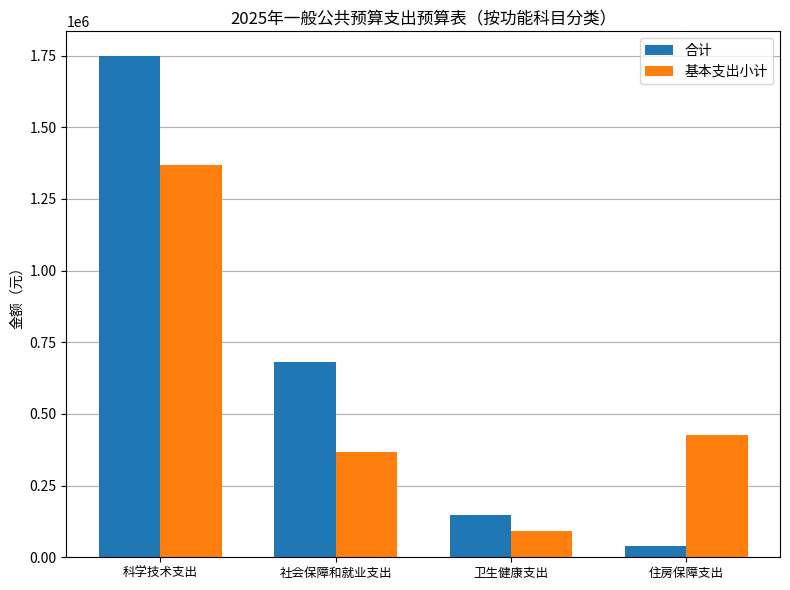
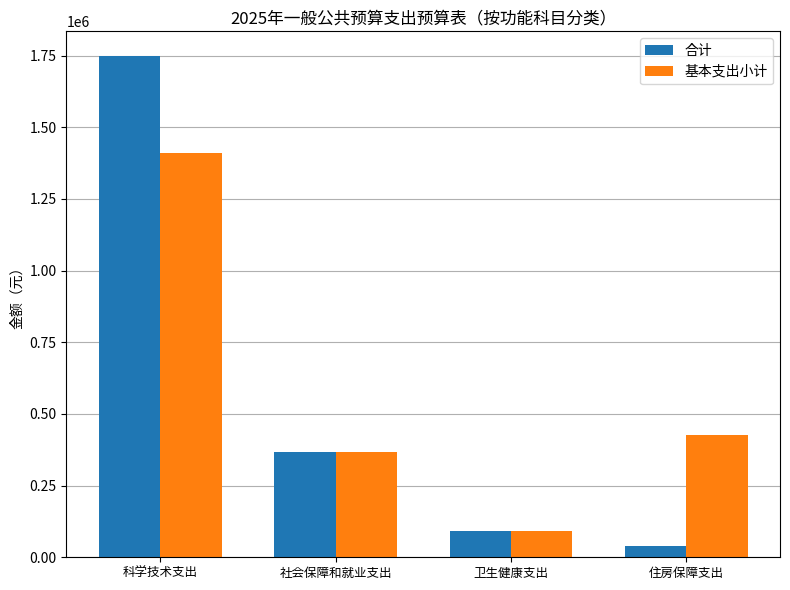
基本支出小计, 科学技术支出: 1370000 -> 1410000
合计, 社会保障和就业支出: 680000 -> 370000
合计, 卫生健康支出: 150000 -> 90000
